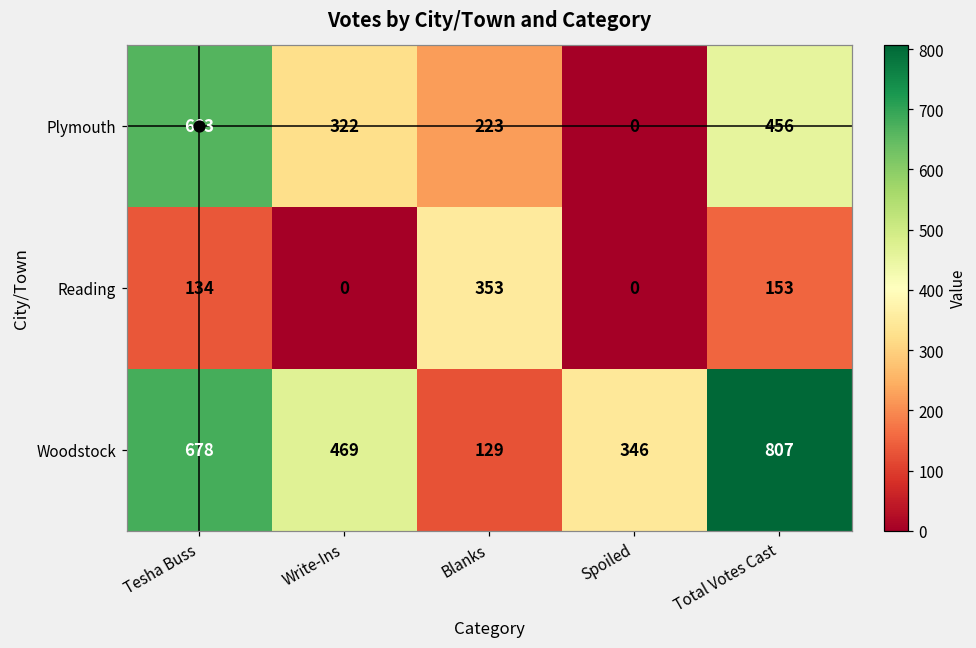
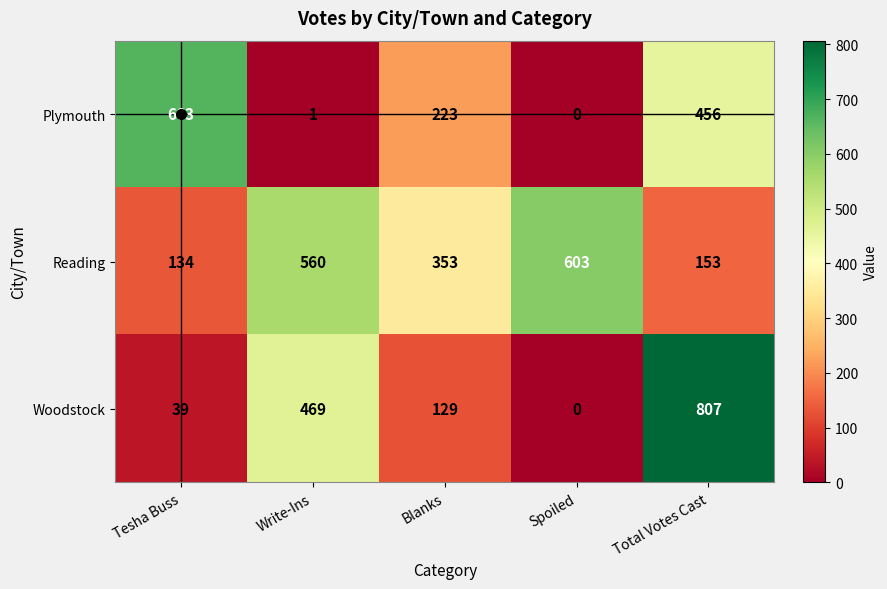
Plymouth, Write-Ins: 322 -> 1
Reading, Write-Ins: 0 -> 560
Reading, Spoiled: 0 -> 603
Woodstock, Tesha Buss: 678 -> 39
Woodstock, Spoiled: 346 -> 0
